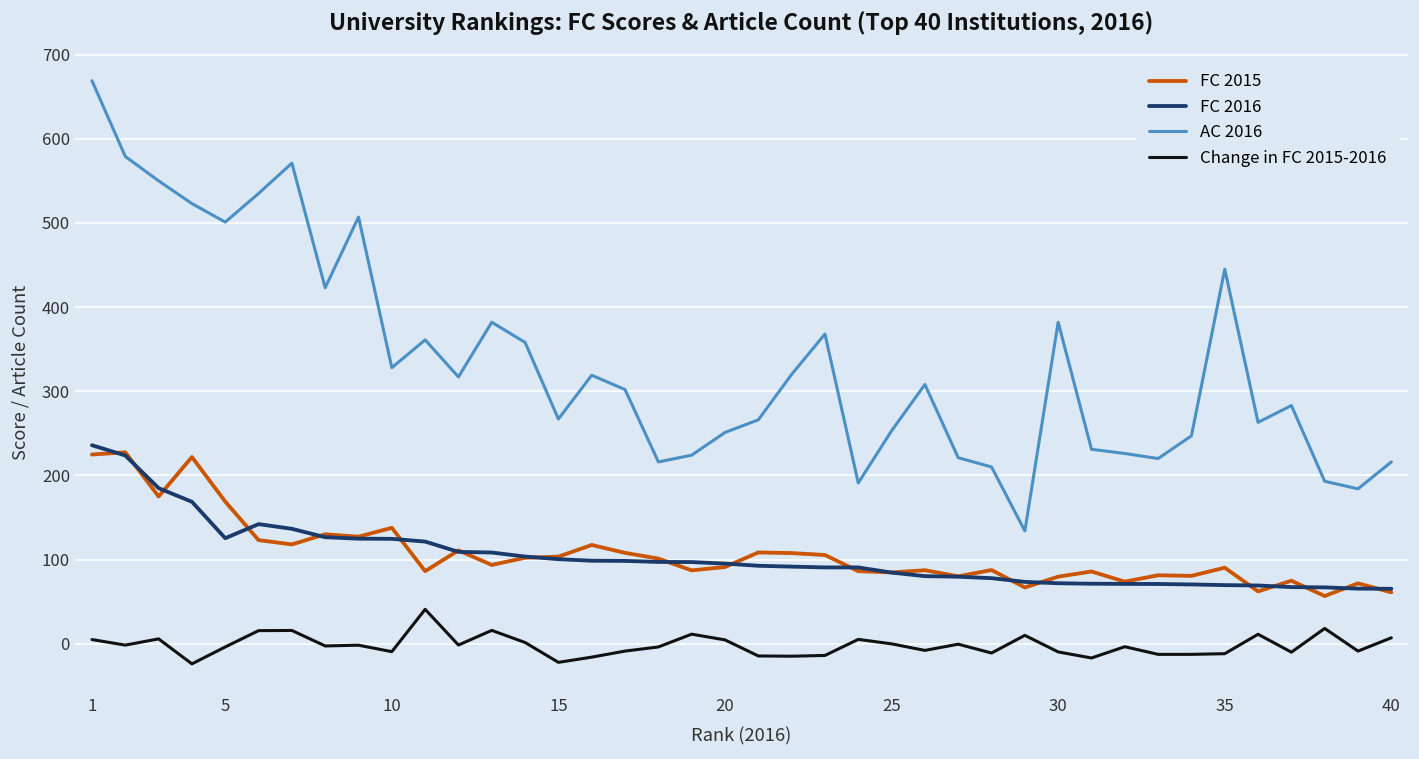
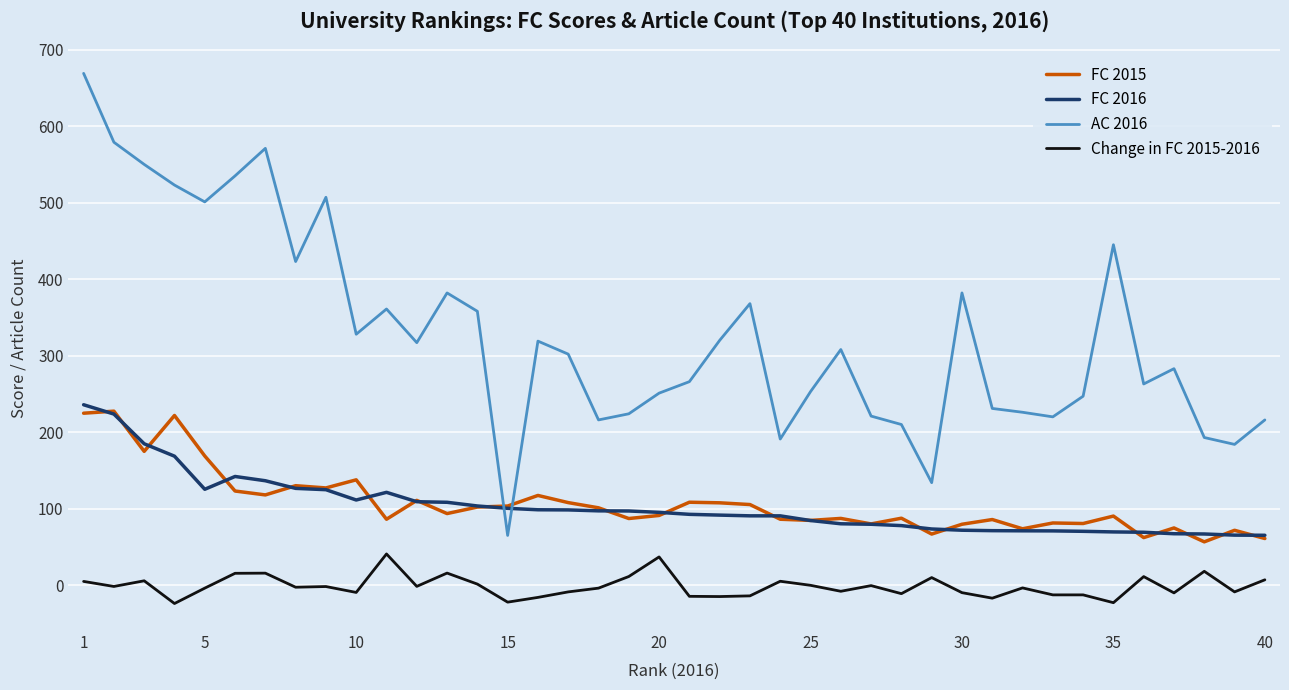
FC 2016, 10: 120 -> 110
AC 2016, 15: 270 -> 70
Change in FC 2015-2016, 20: 0 -> 40
Change in FC 2015-2016, 35: -10 -> -20
